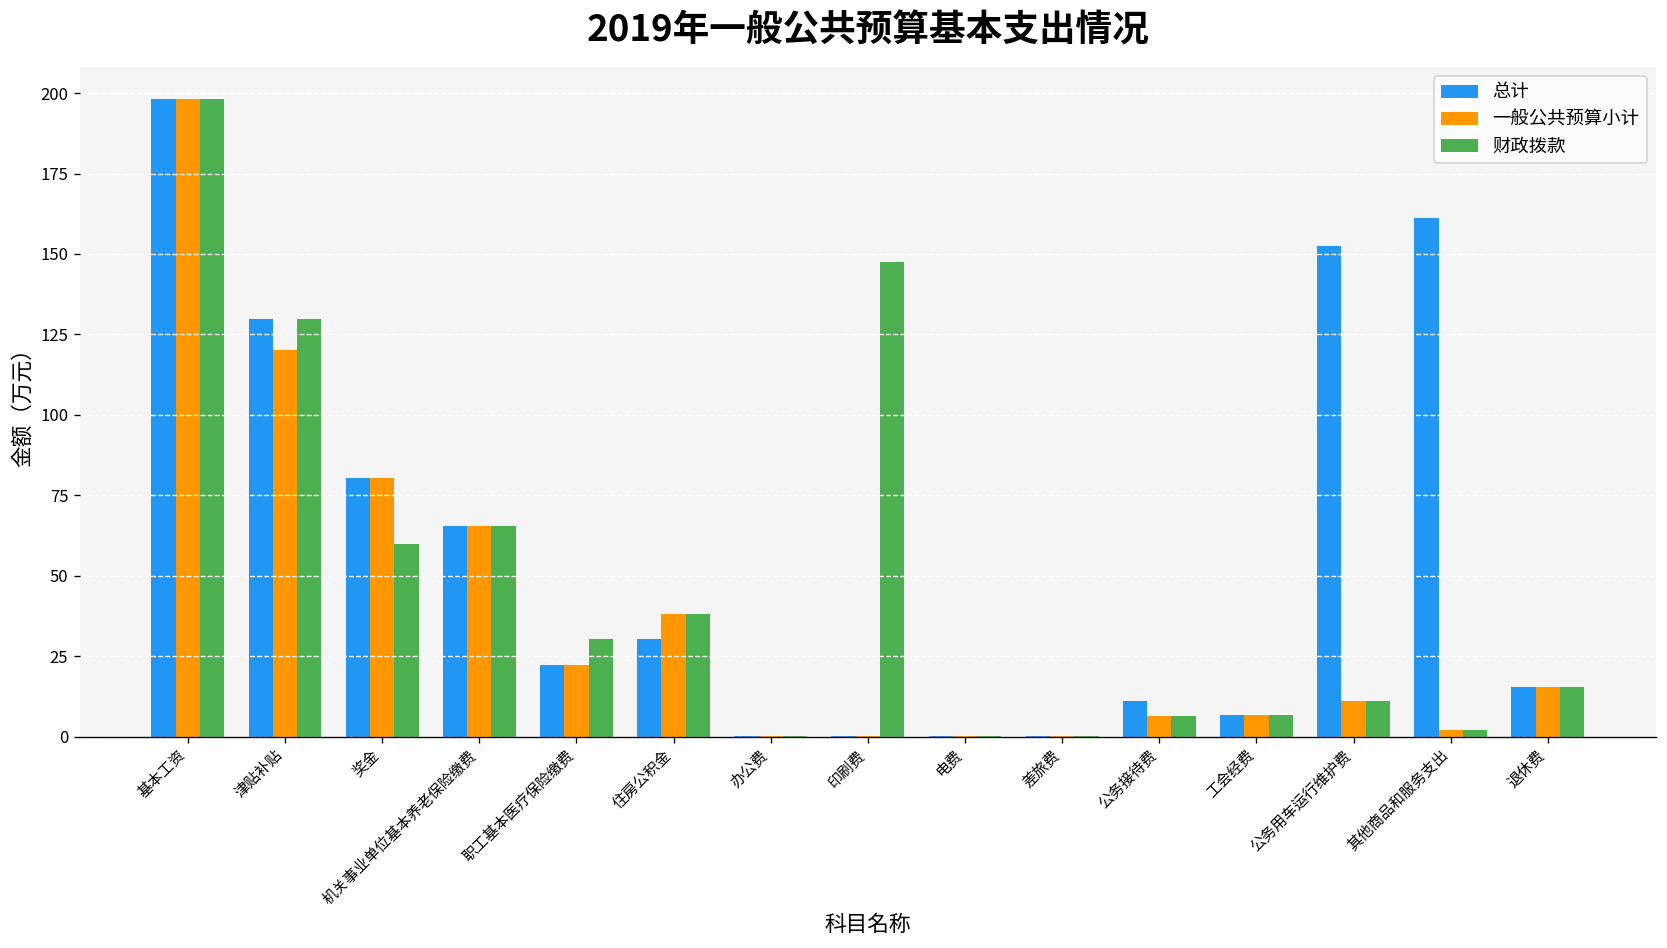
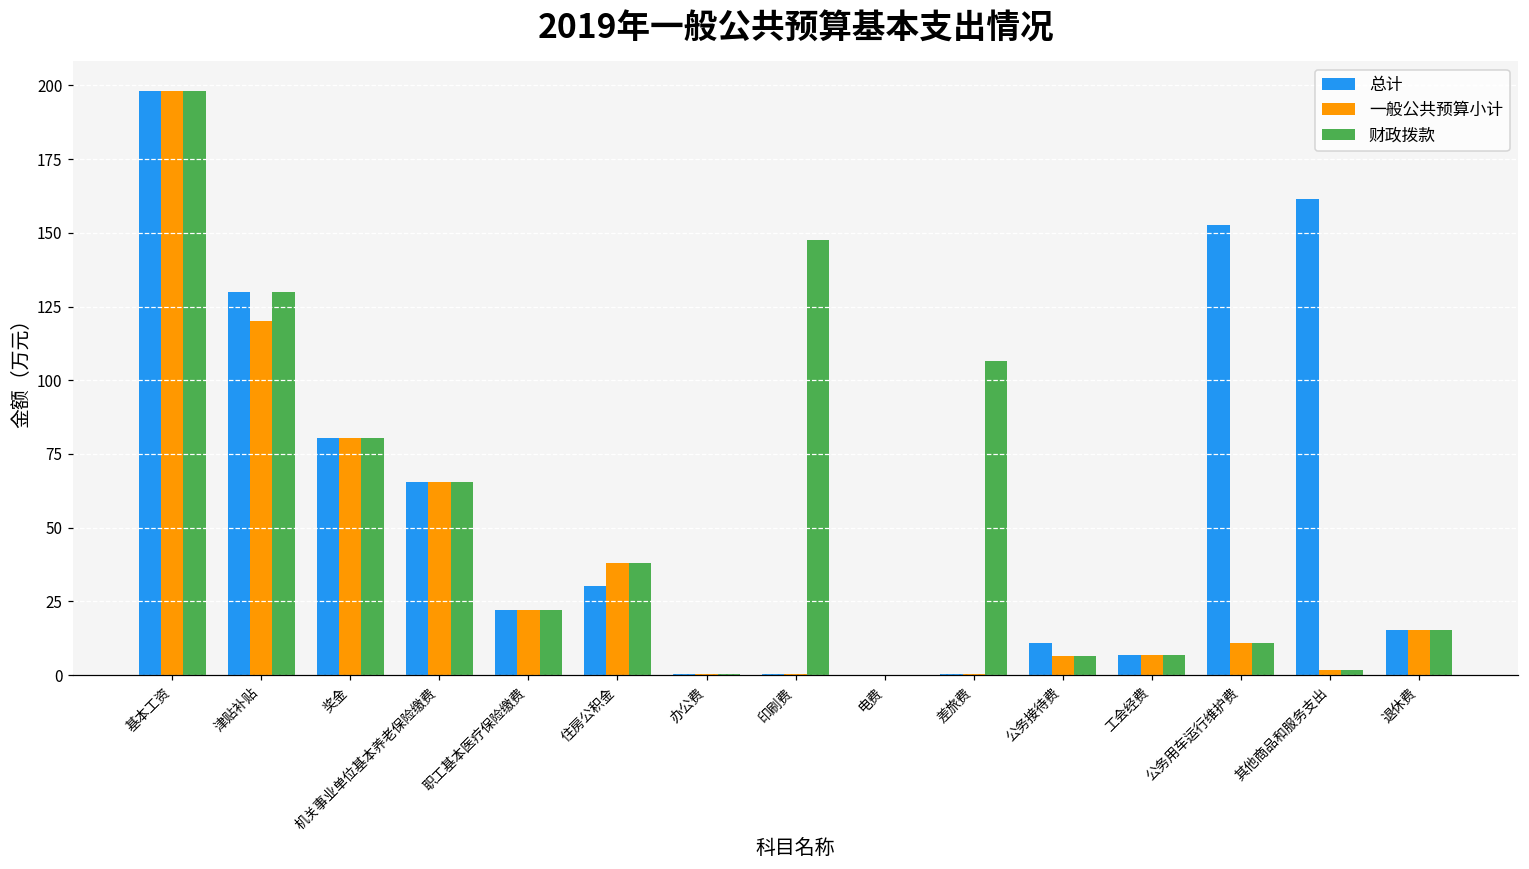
财政拨款, 奖金: 60 -> 80
财政拨款, 职工基本医疗保险缴费: 30 -> 22
财政拨款, 差旅费: 0 -> 107
